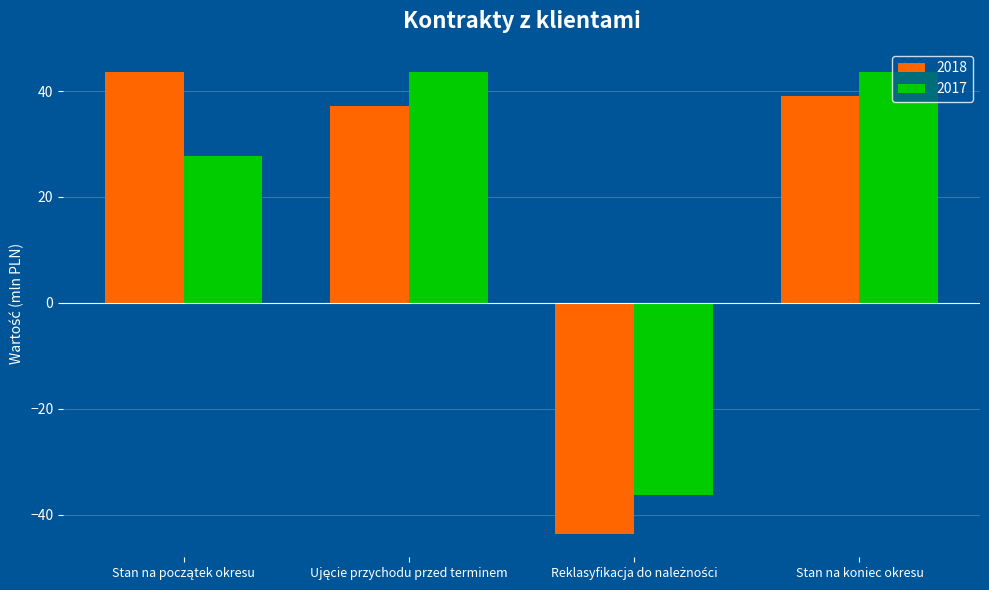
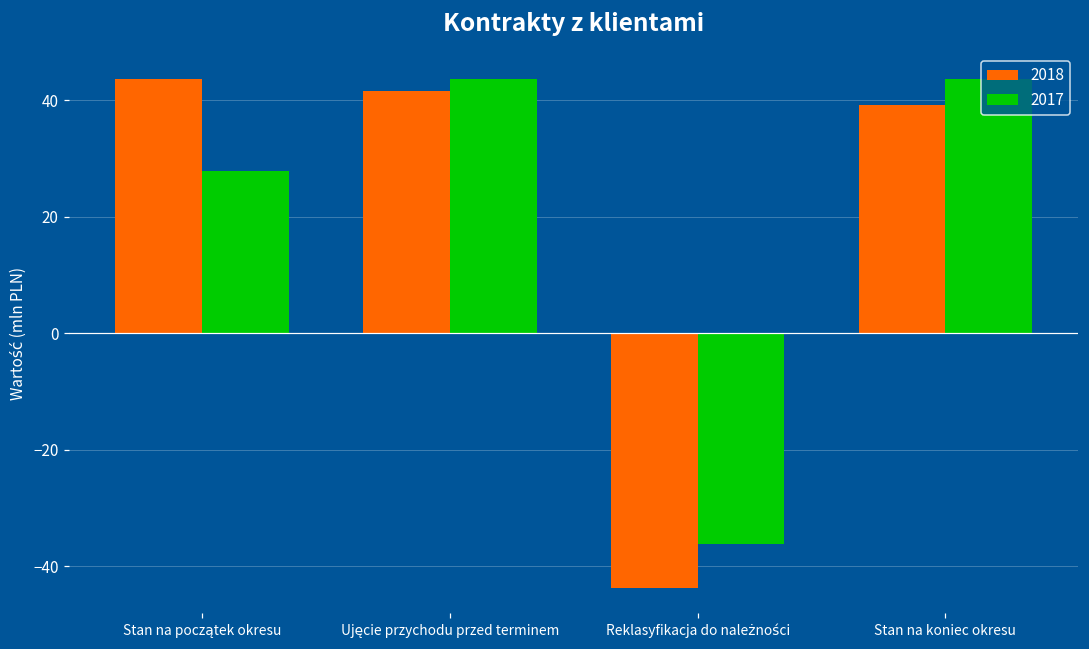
2018, Ujęcie przychodu przed terminem: 37 -> 42
